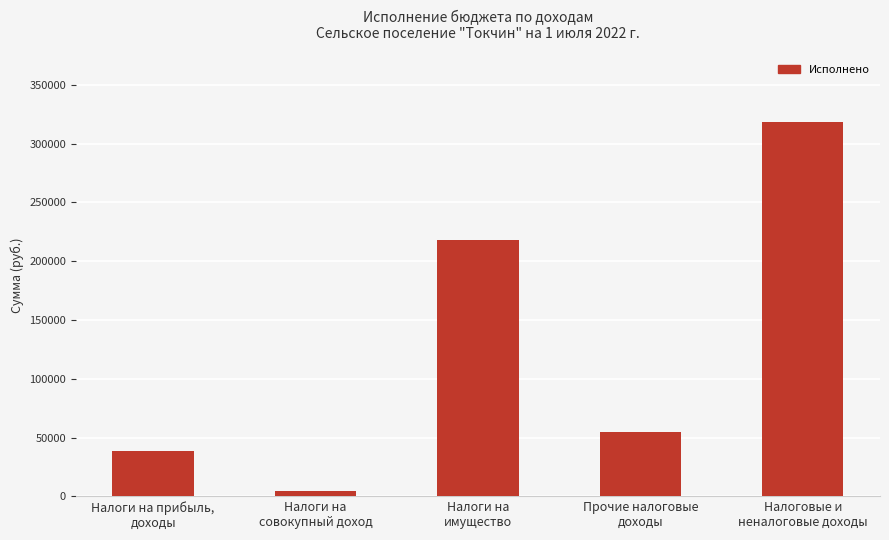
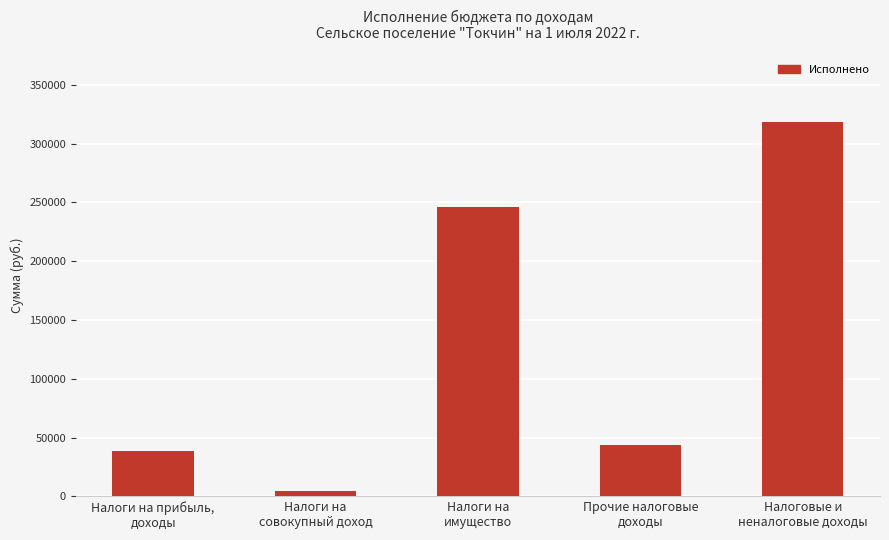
Налоги на имущество: 218000 -> 246000
Прочие налоговые доходы: 55000 -> 43000
